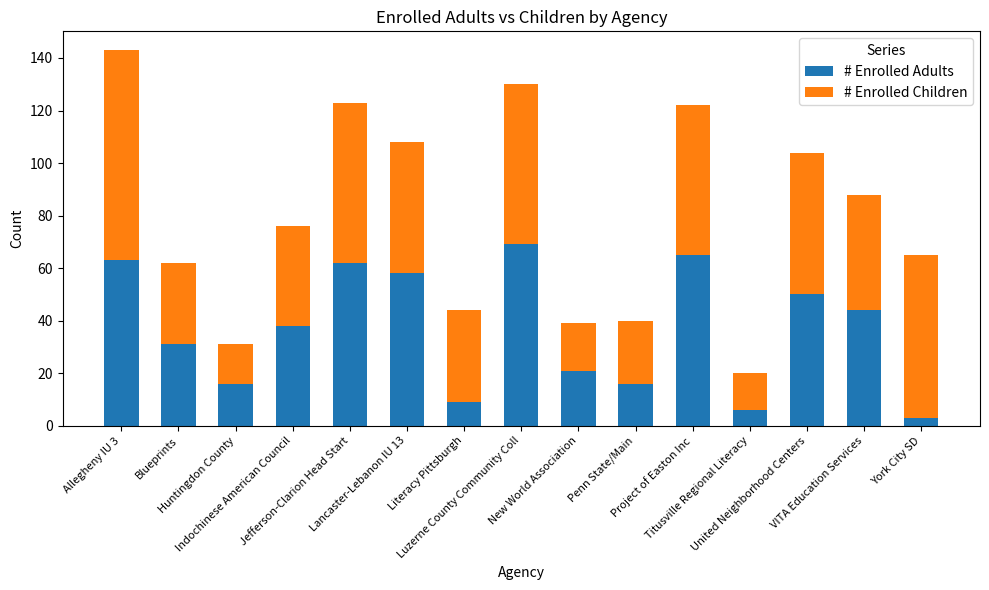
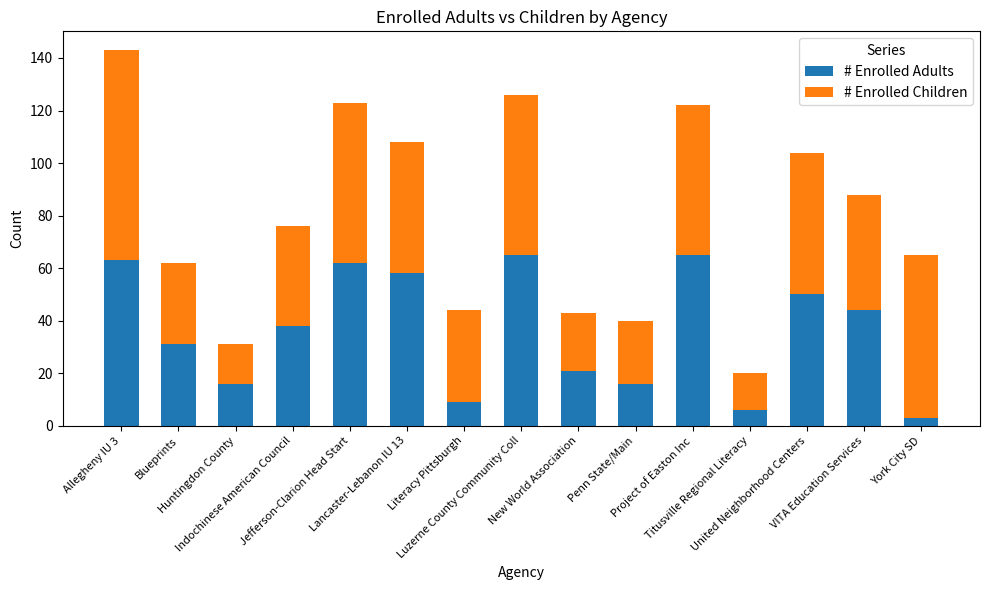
# Enrolled Adults, Luzerne County Community Coll: 69 -> 65
# Enrolled Children, New World Association: 18 -> 22
